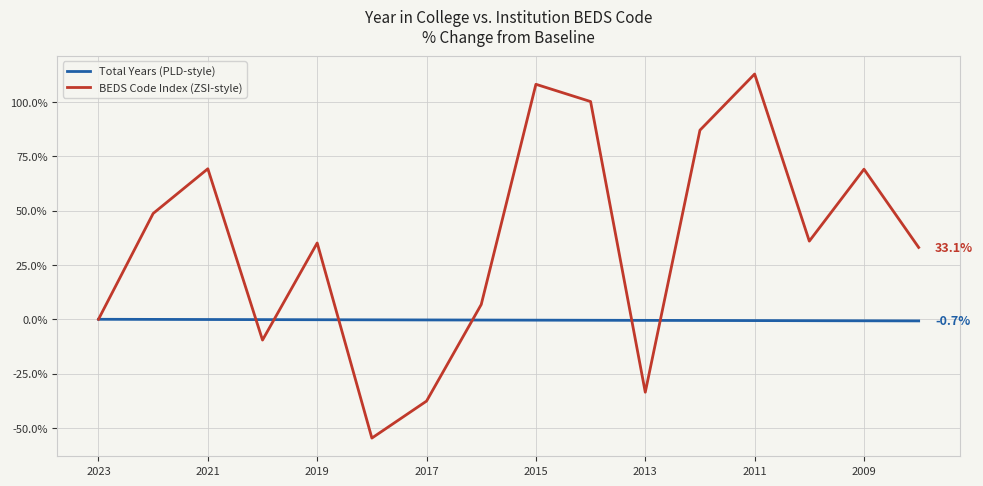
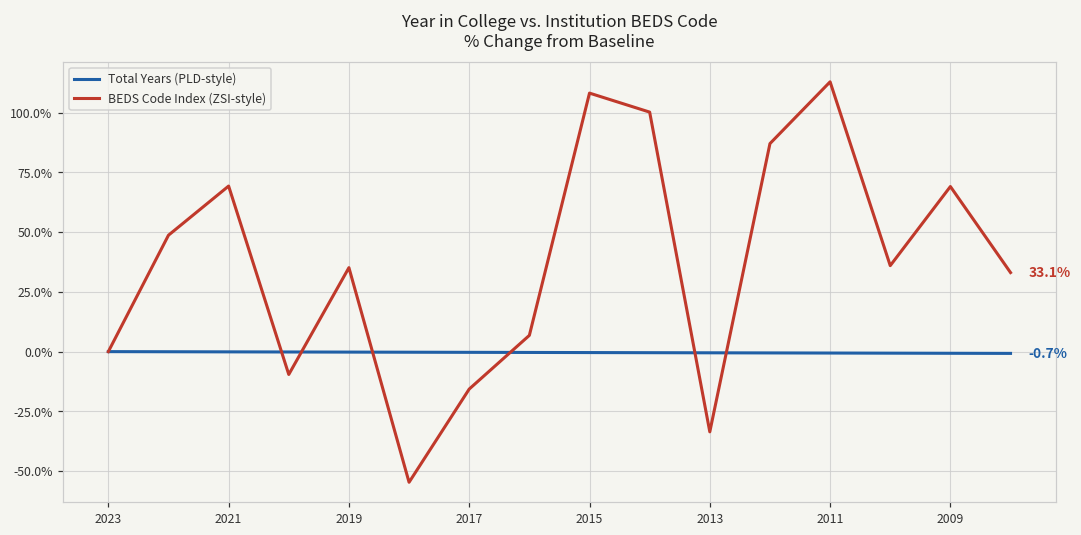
BEDS Code Index (ZSI-style), 2017: -38% -> -16%
